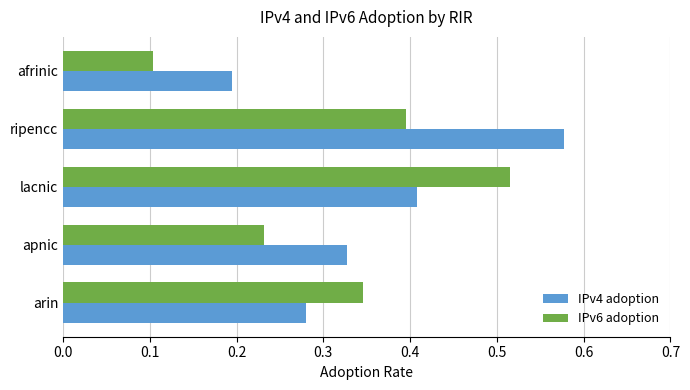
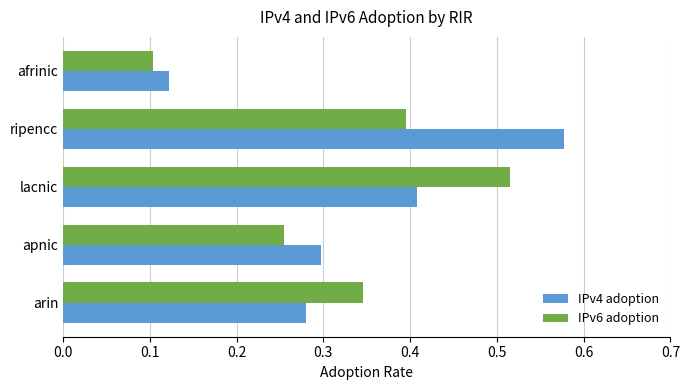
IPv4 adoption, afrinic: 0.19 -> 0.12
IPv6 adoption, apnic: 0.23 -> 0.25
IPv4 adoption, apnic: 0.33 -> 0.30
